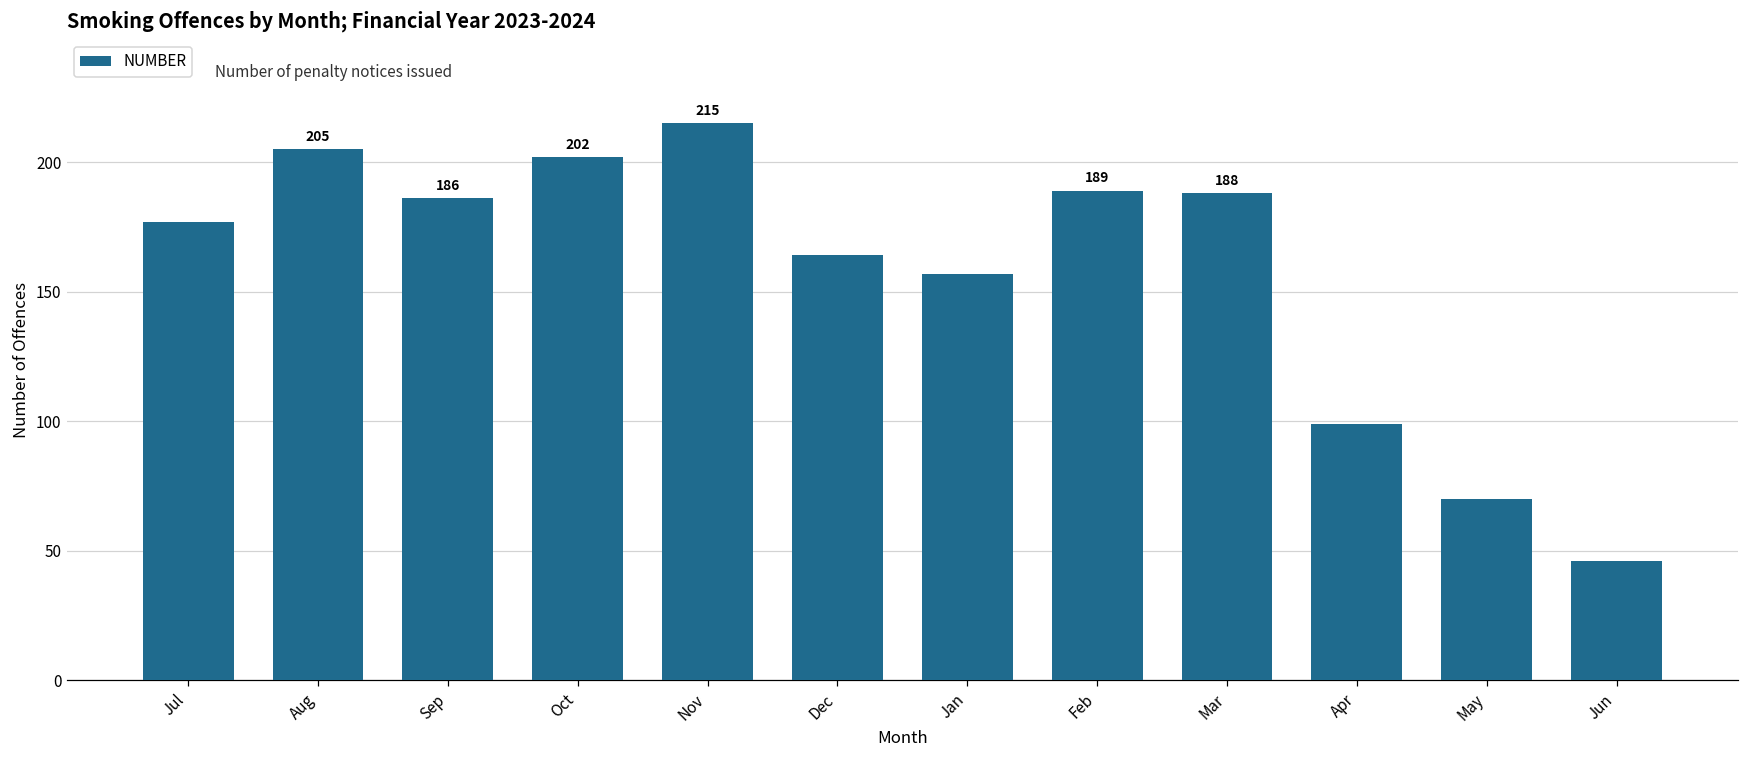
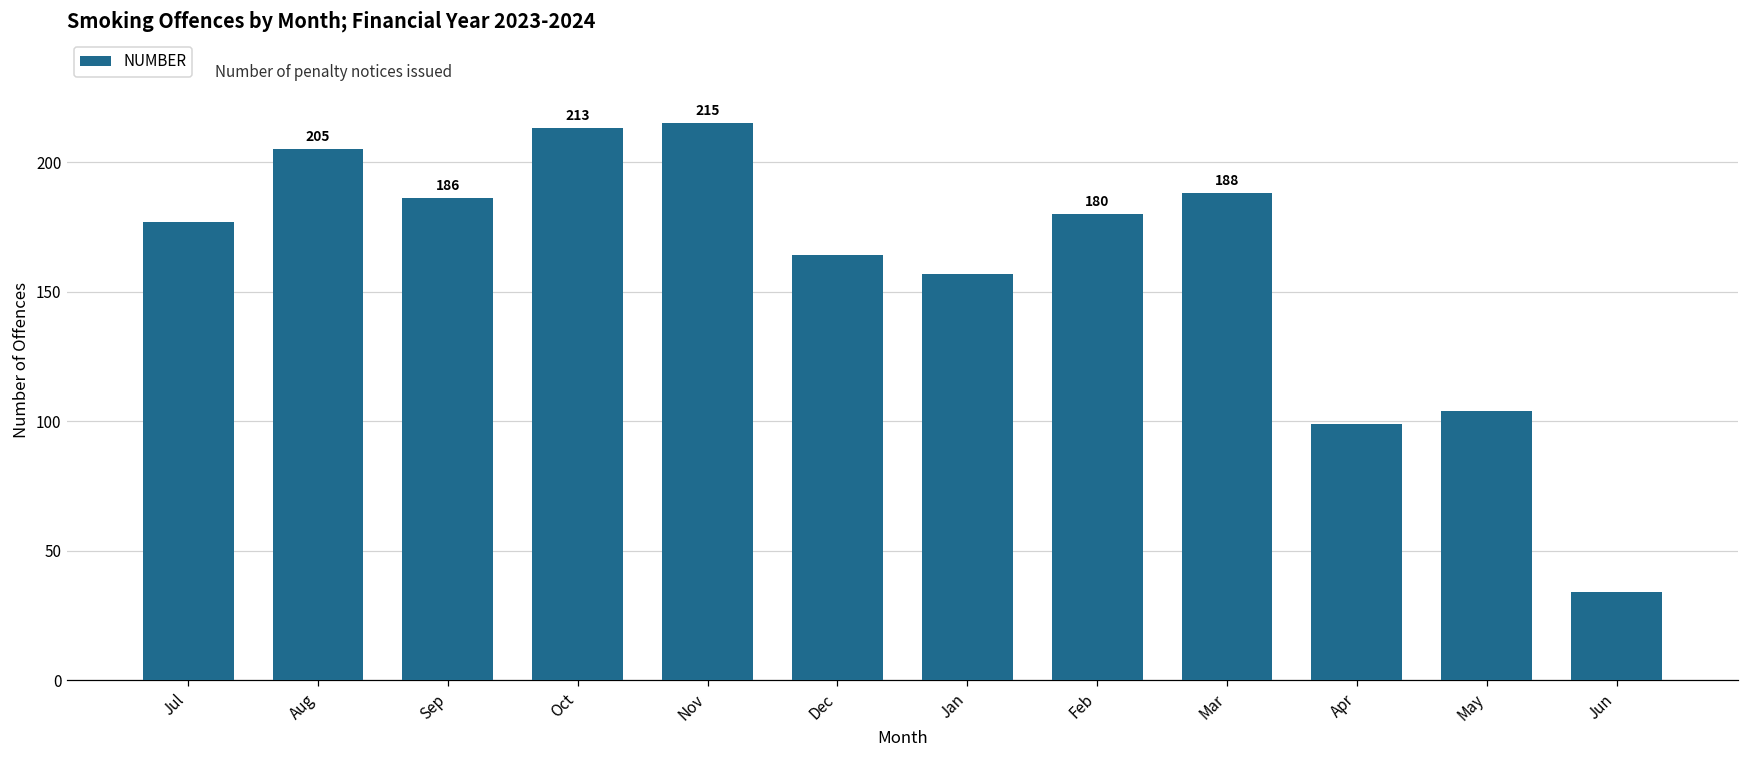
Oct: 202 -> 213
Feb: 189 -> 180
May: 70 -> 104
Jun: 46 -> 34
